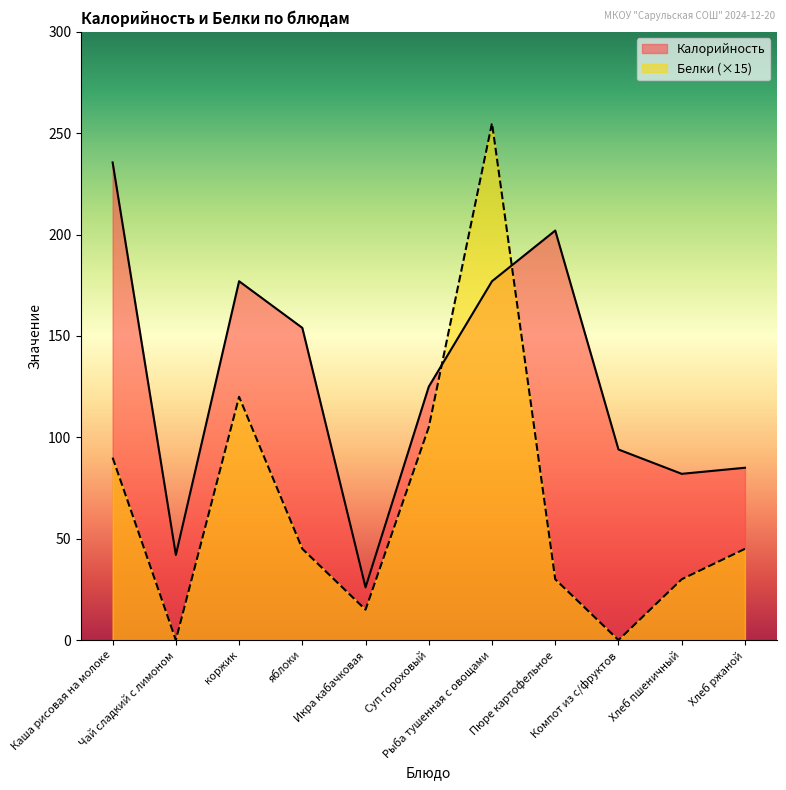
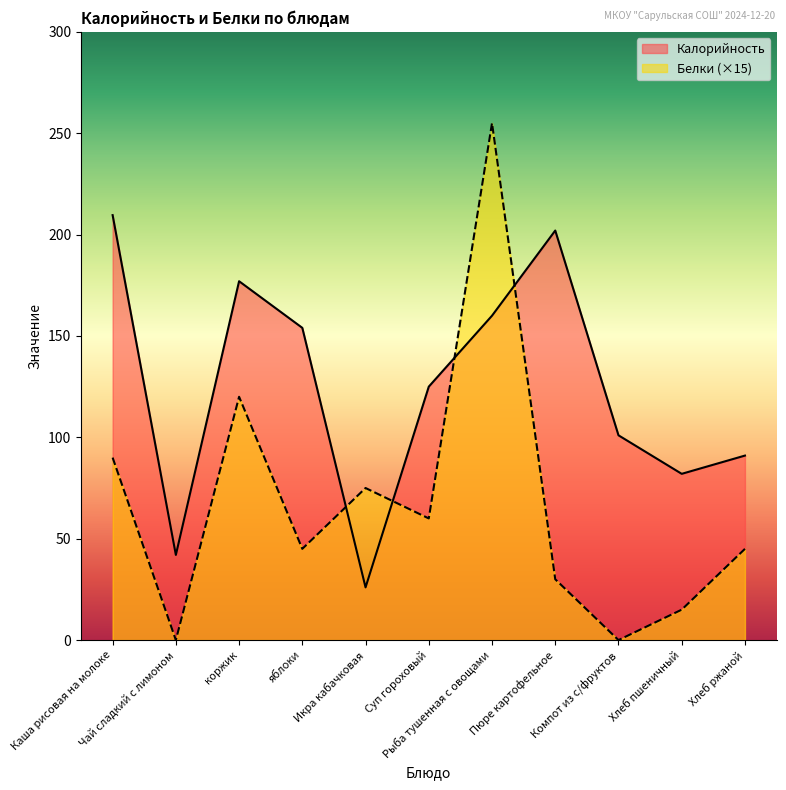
Калорийность, Каша рисовая на молоке: 236 -> 210
Белки (×15), Икра кабачковая: 15 -> 75
Белки (×15), Суп гороховый: 105 -> 60
Калорийность, Рыба тушенная с овощами: 177 -> 160
Калорийность, Компот из с/фруктов: 94 -> 101
Белки (×15), Хлеб пшеничный: 30 -> 15
Калорийность, Хлеб ржаной: 85 -> 91
